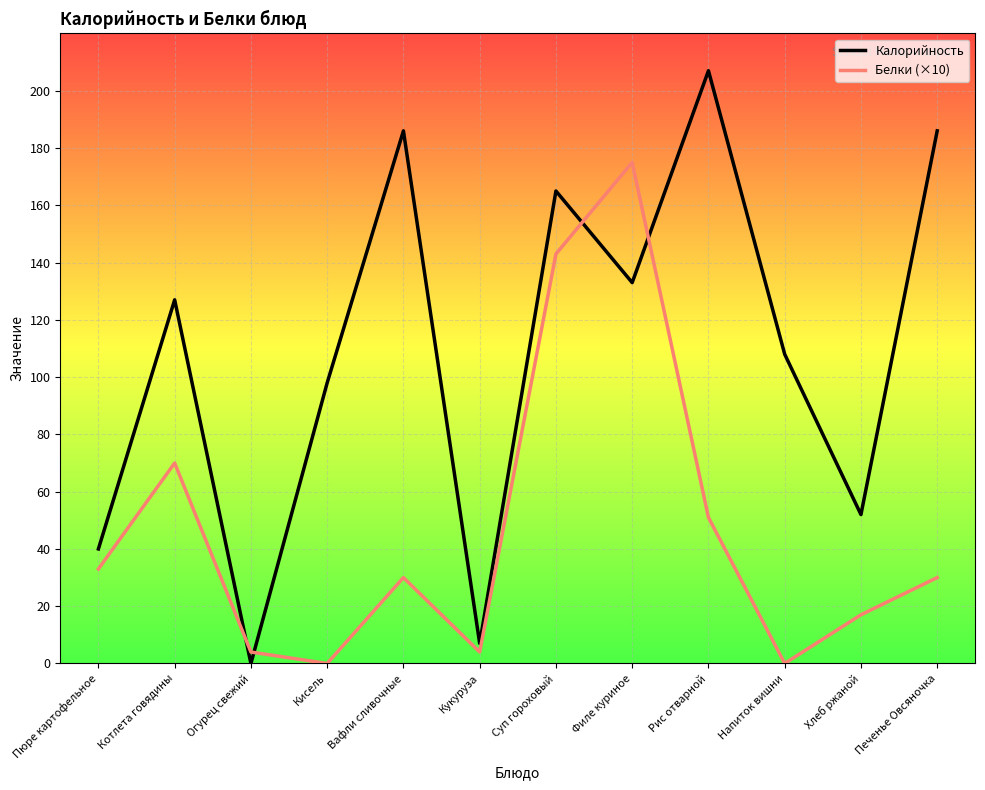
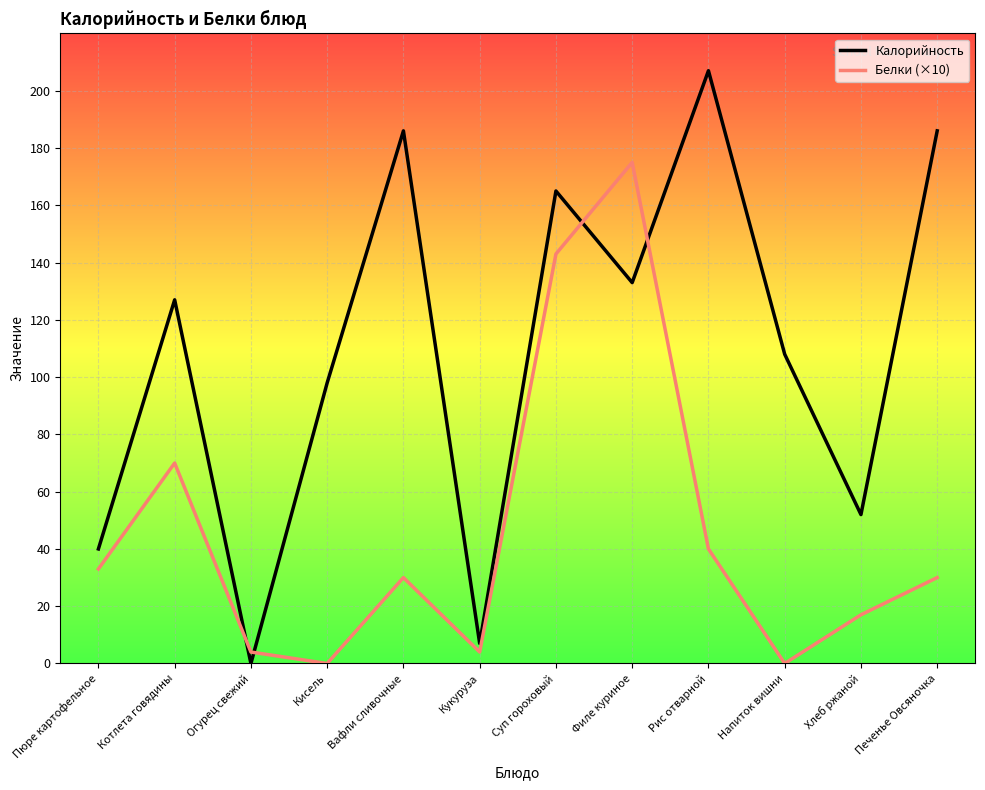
Белки (×10), Рис отварной: 51 -> 40
